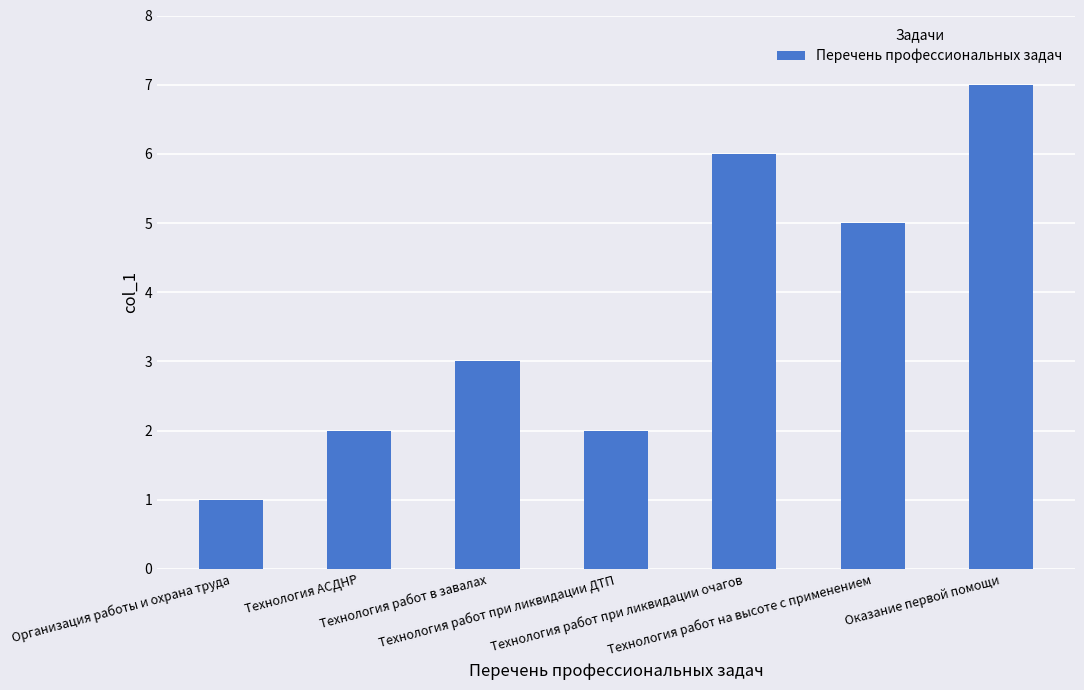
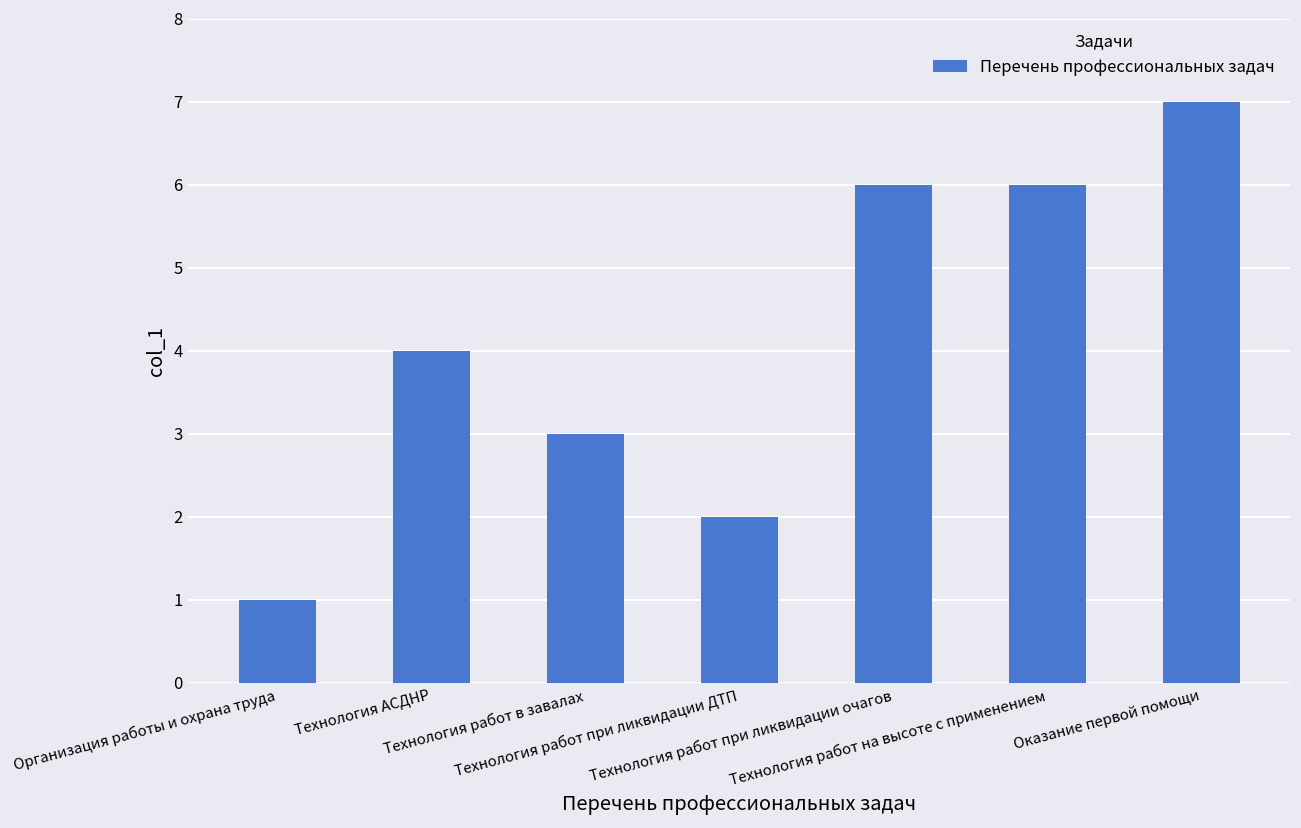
Технология АСДНР: 2 -> 4
Технология работ на высоте с применением: 5 -> 6
